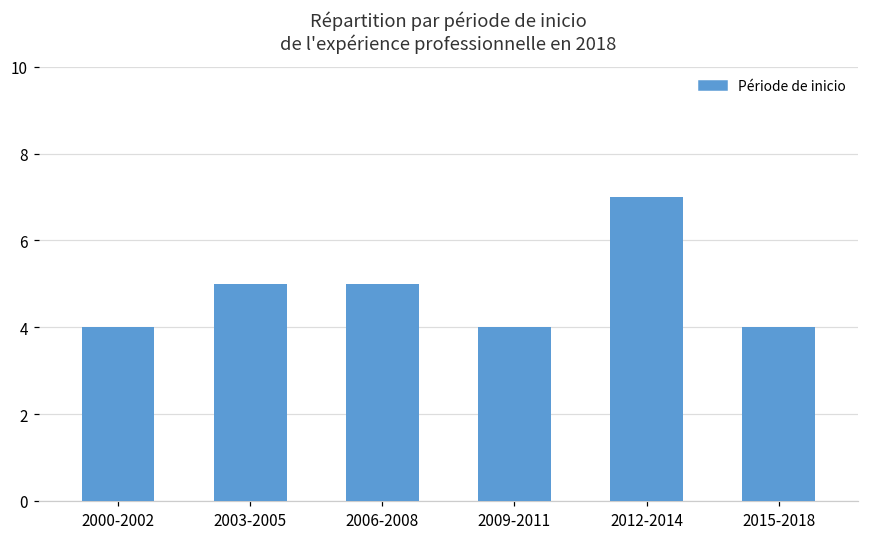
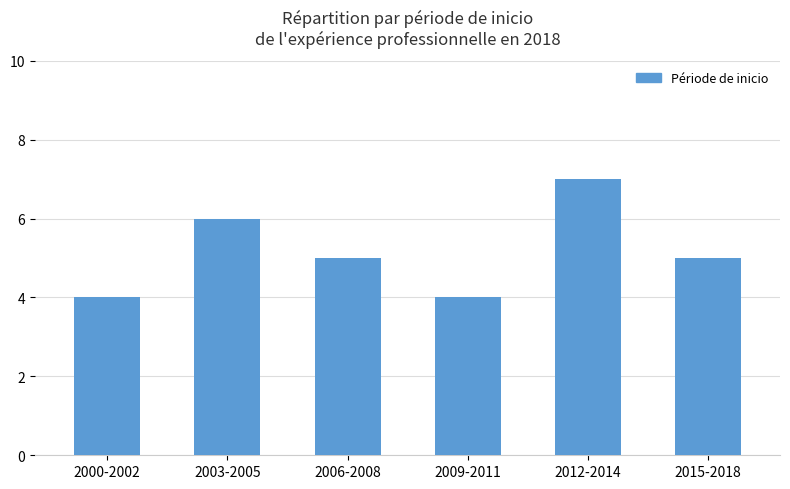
2003-2005: 5 -> 6
2015-2018: 4 -> 5
